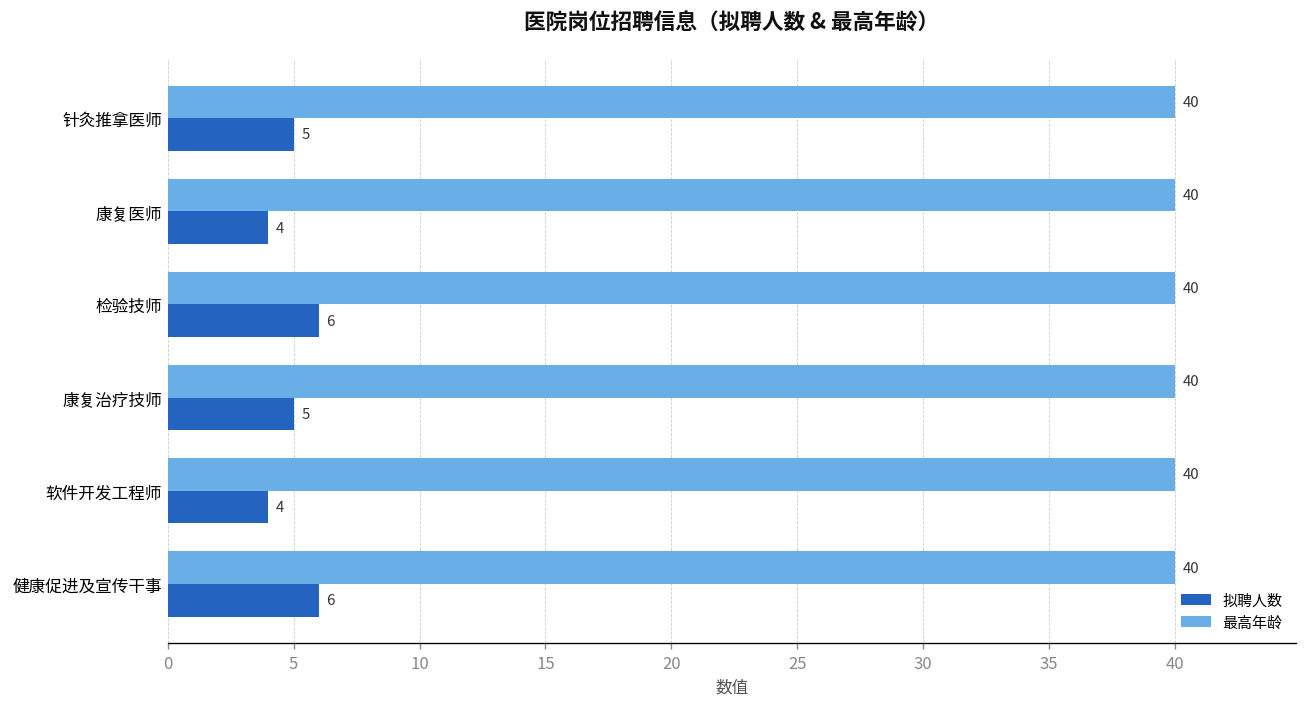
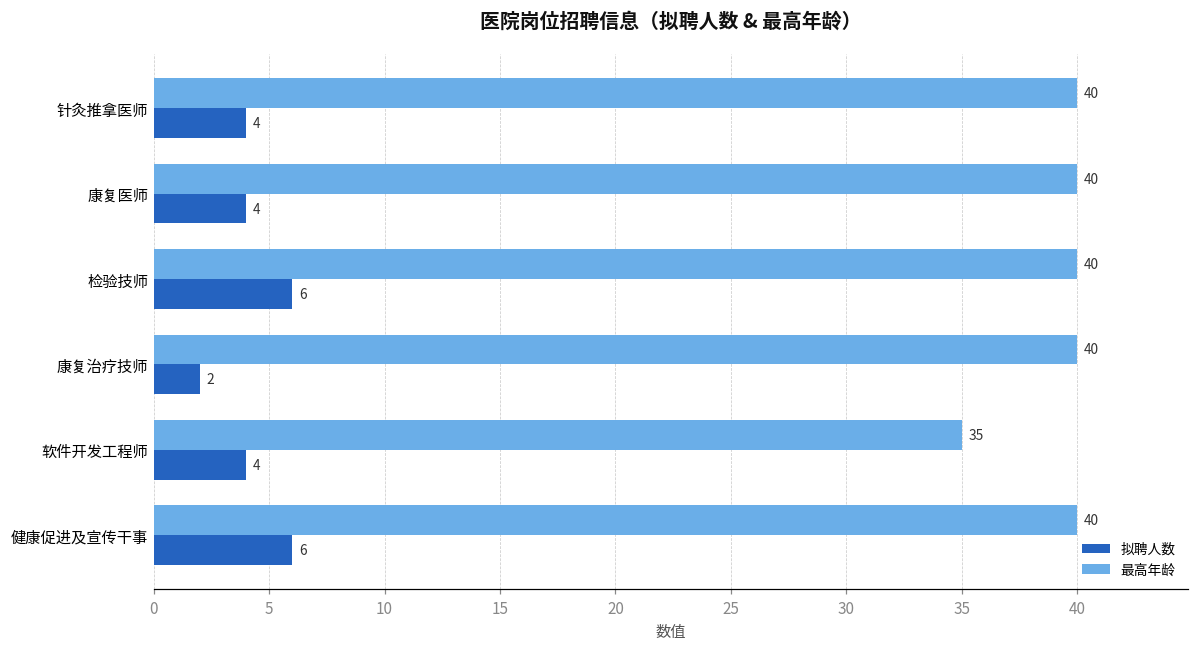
拟聘人数, 针灸推拿医师: 5 -> 4
拟聘人数, 康复治疗技师: 5 -> 2
最高年龄, 软件开发工程师: 40 -> 35
